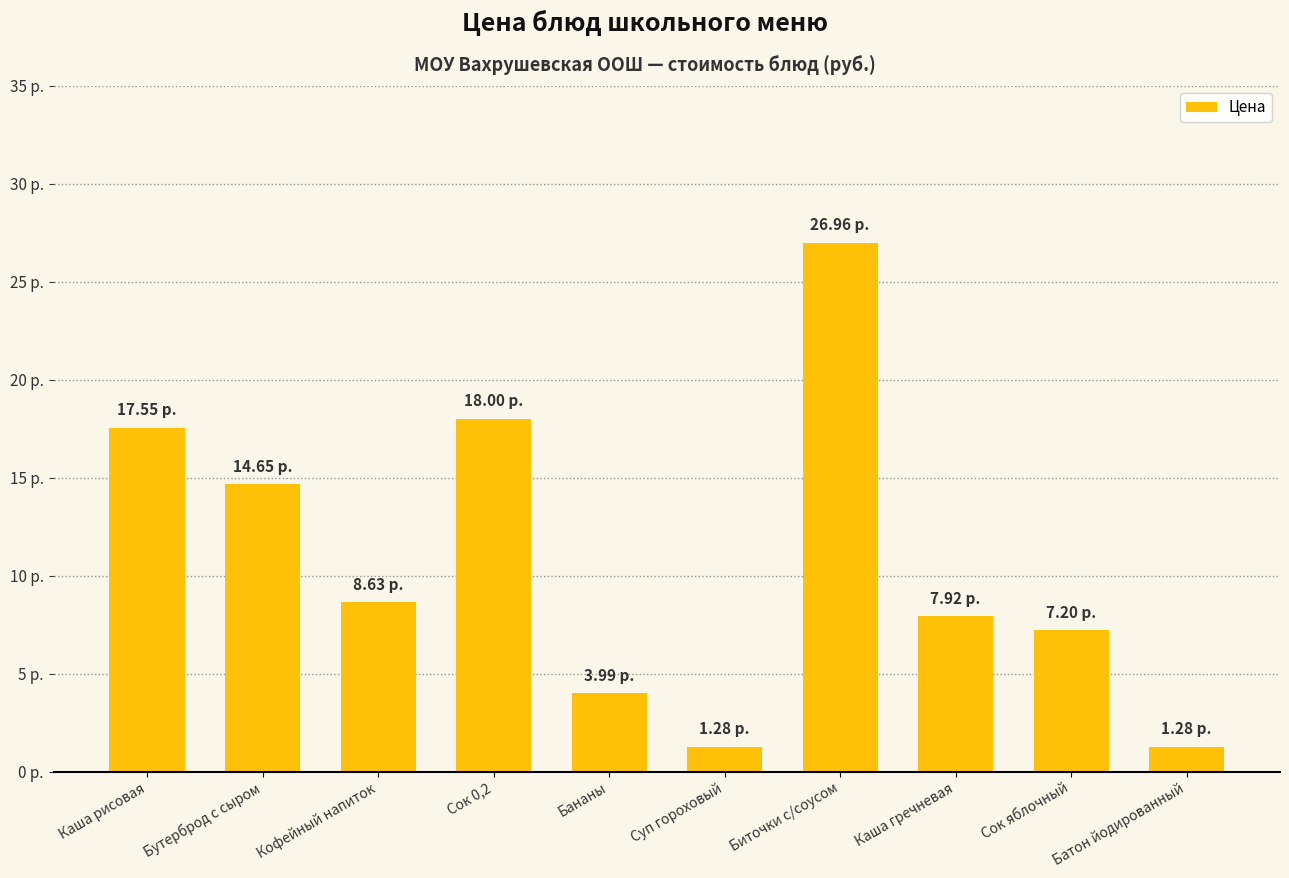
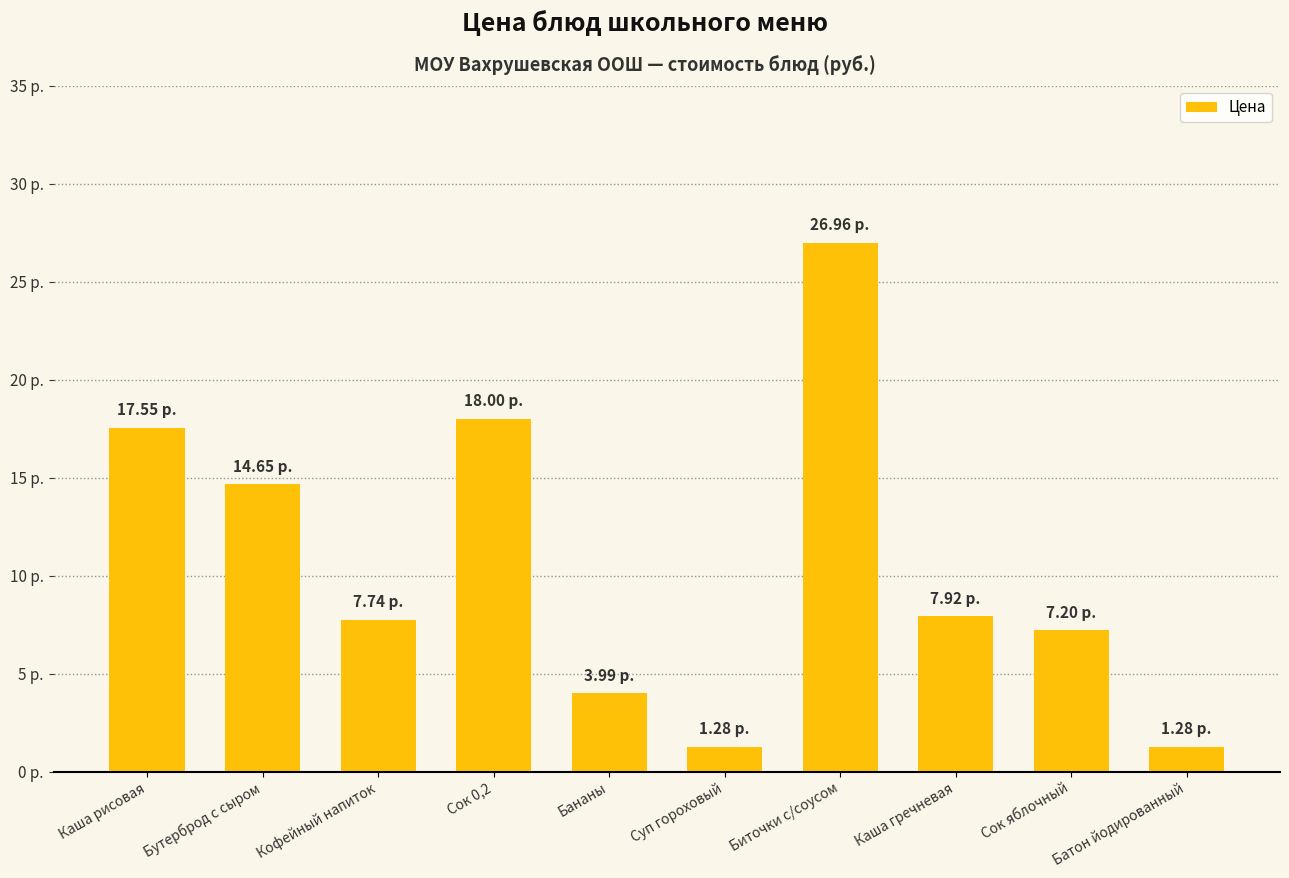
Кофейный напиток: 8.63 -> 7.74
